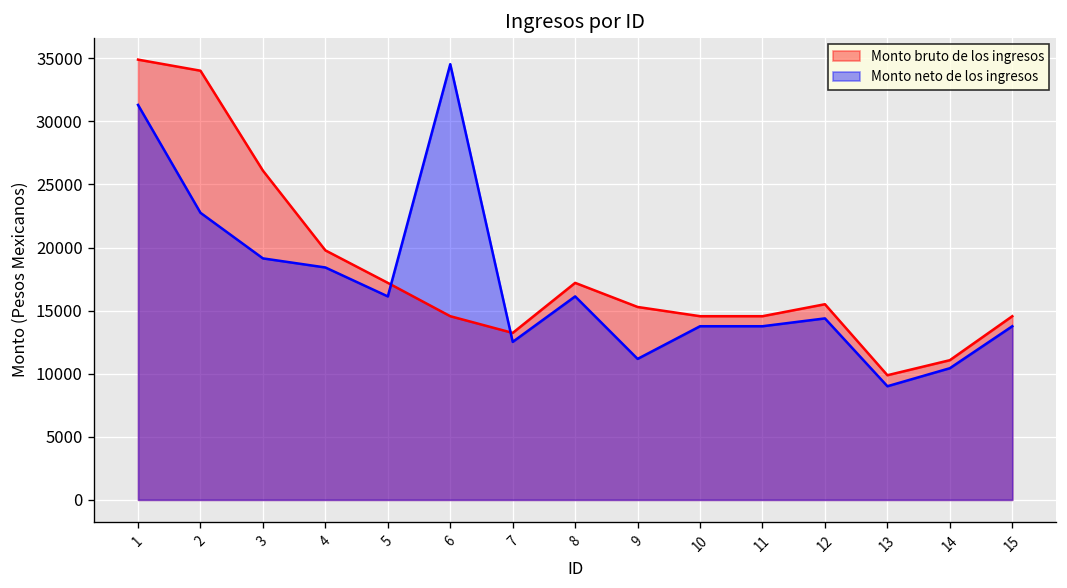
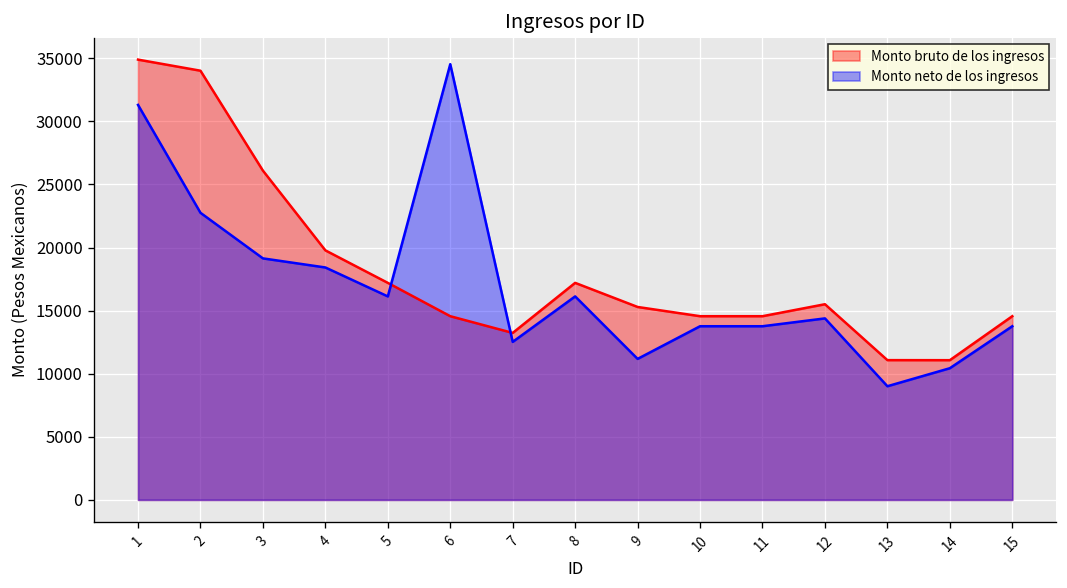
Monto bruto de los ingresos, 13: 9900 -> 11100
